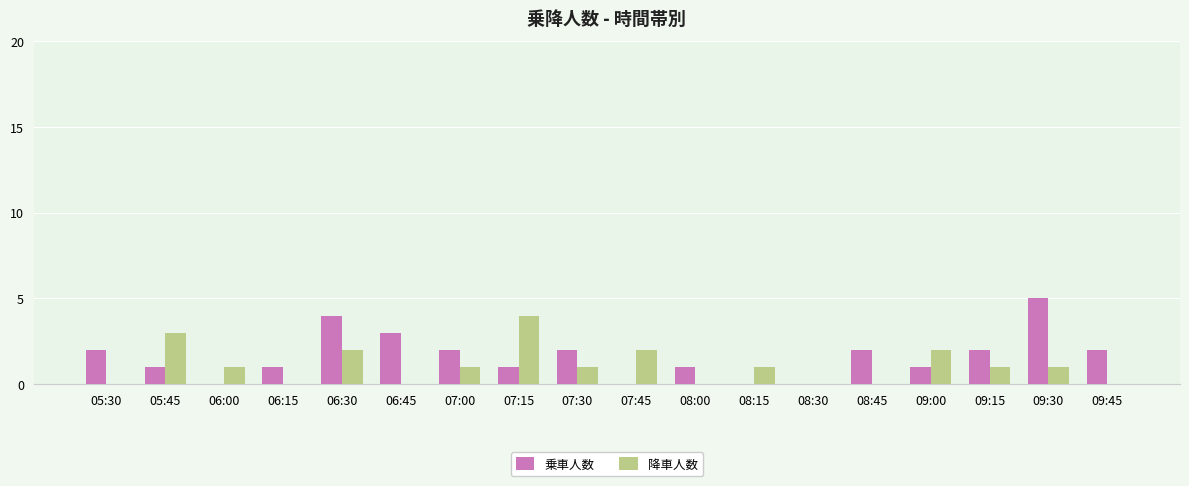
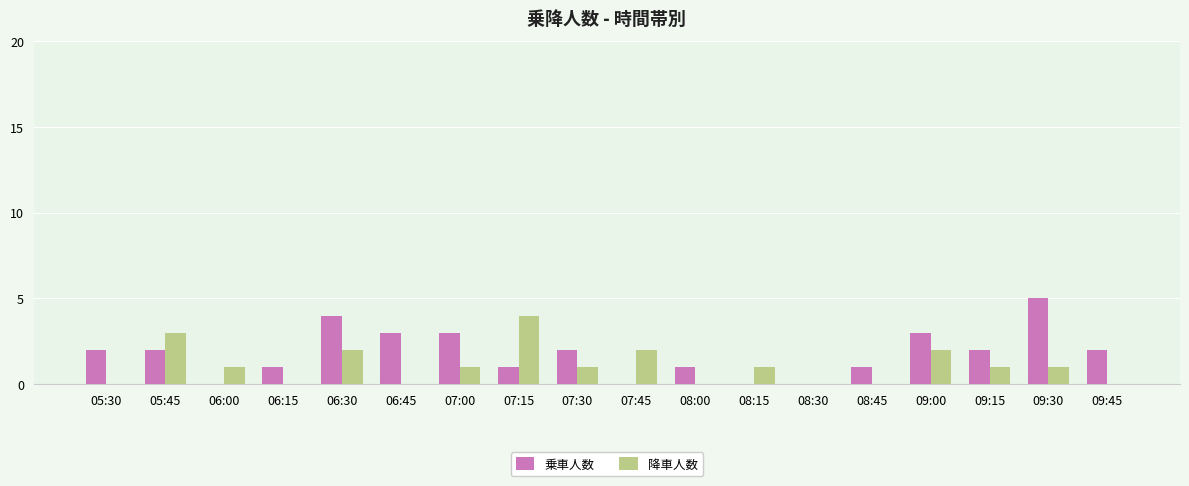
乗車人数, 05:45: 1 -> 2
乗車人数, 07:00: 2 -> 3
乗車人数, 08:45: 2 -> 1
乗車人数, 09:00: 1 -> 3
